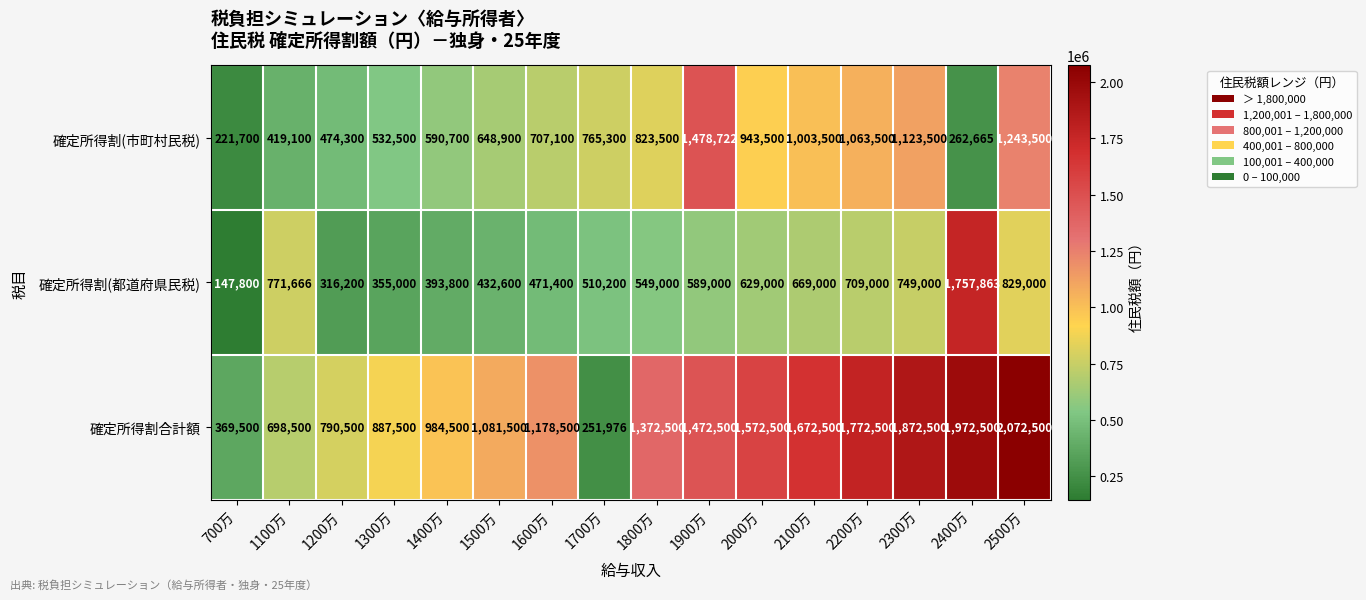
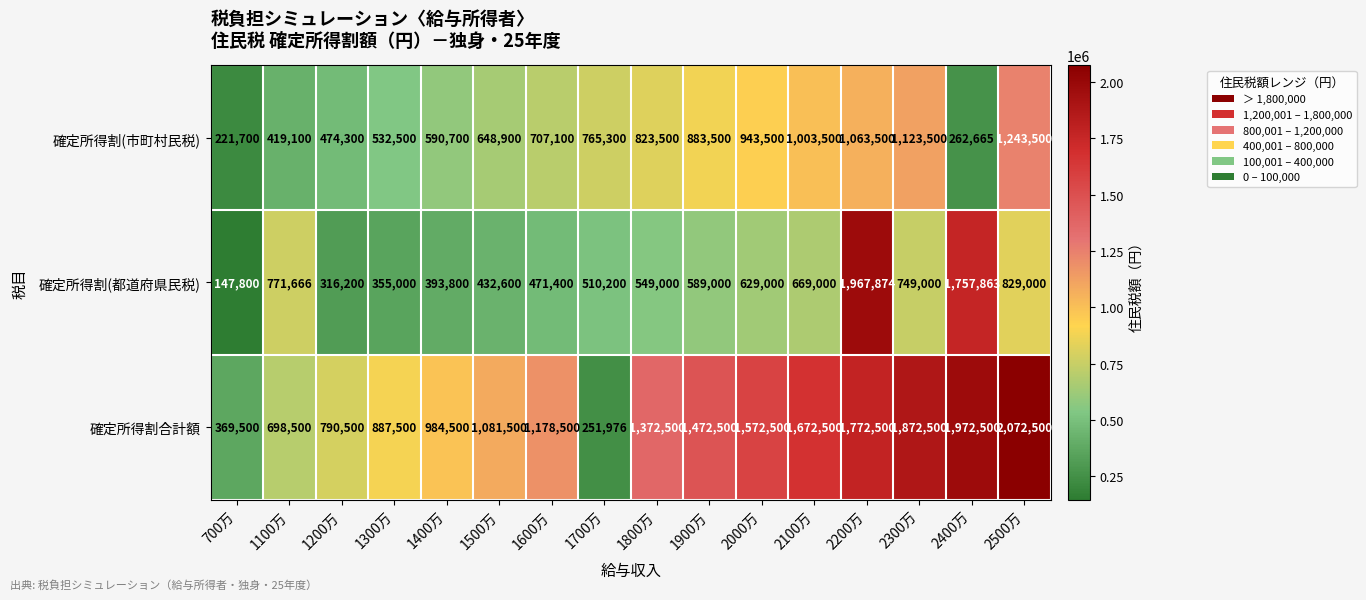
確定所得割(市町村民税), 1900万: 1,478,722 -> 883,500
確定所得割(都道府県民税), 2200万: 709,000 -> 1,967,874
